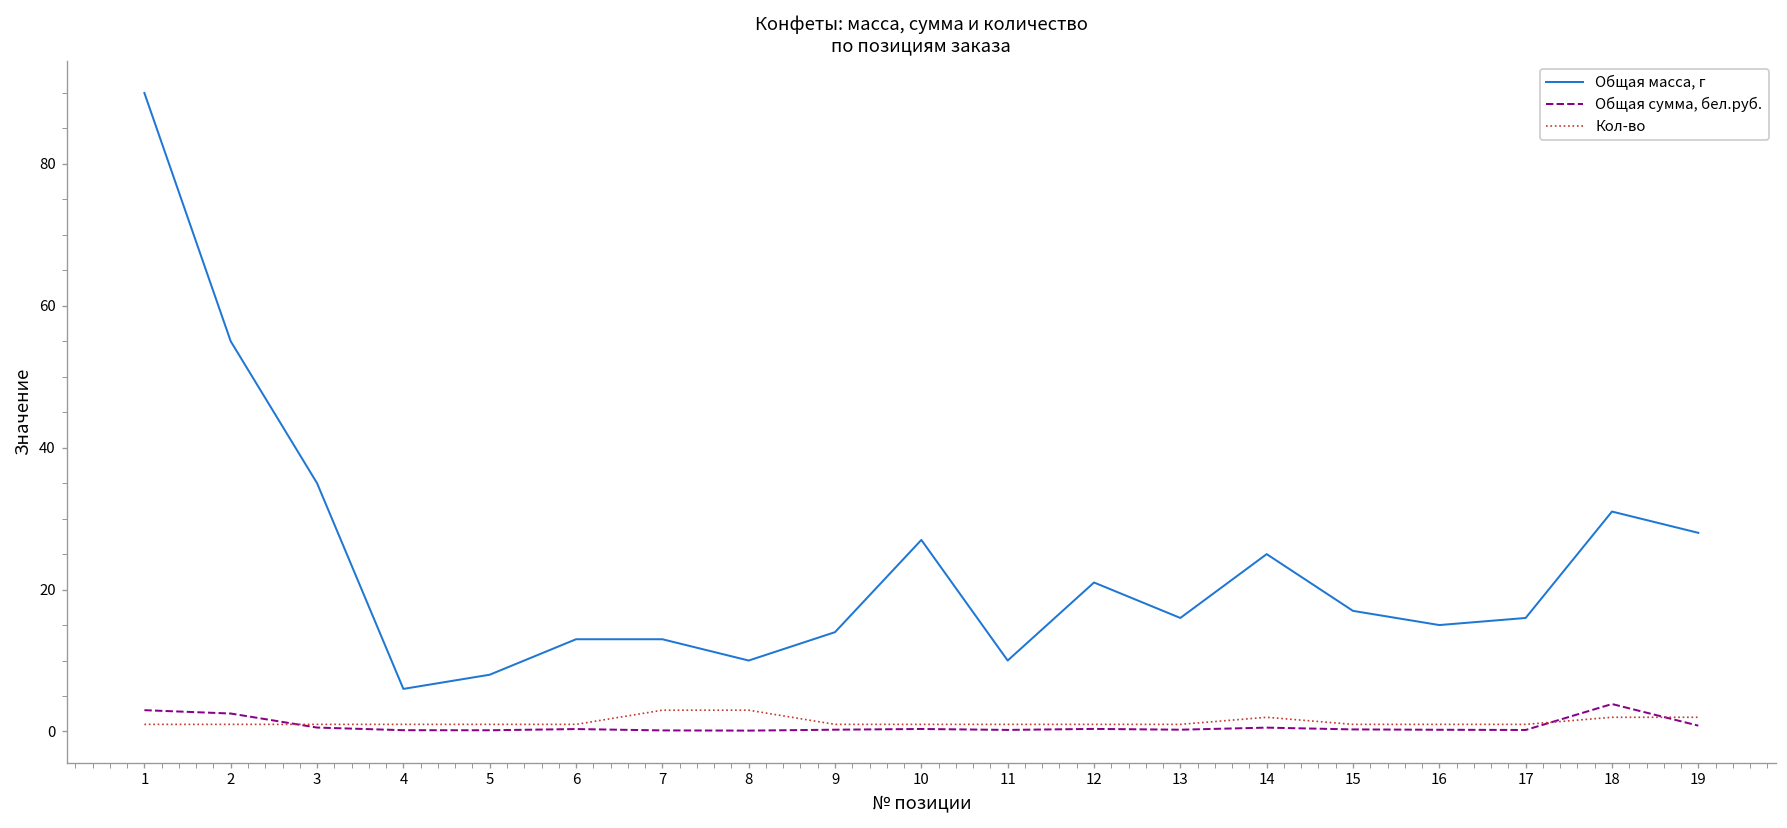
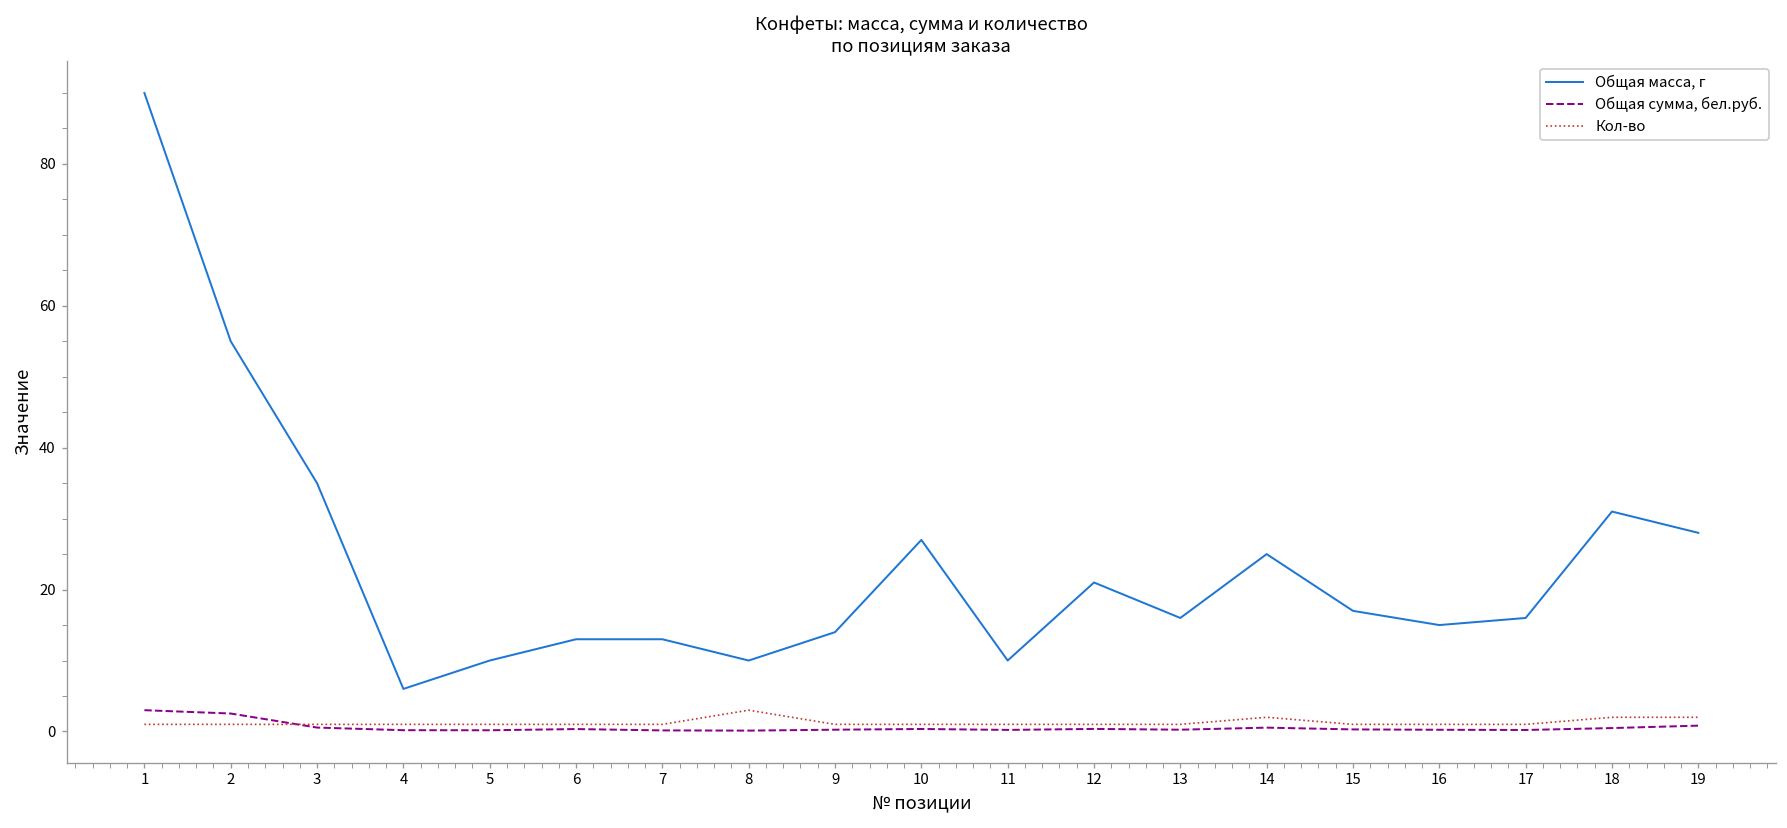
Общая масса, г, 5: 8 -> 10
Кол-во, 7: 3 -> 1
Общая сумма, бел.руб., 18: 4 -> 0
